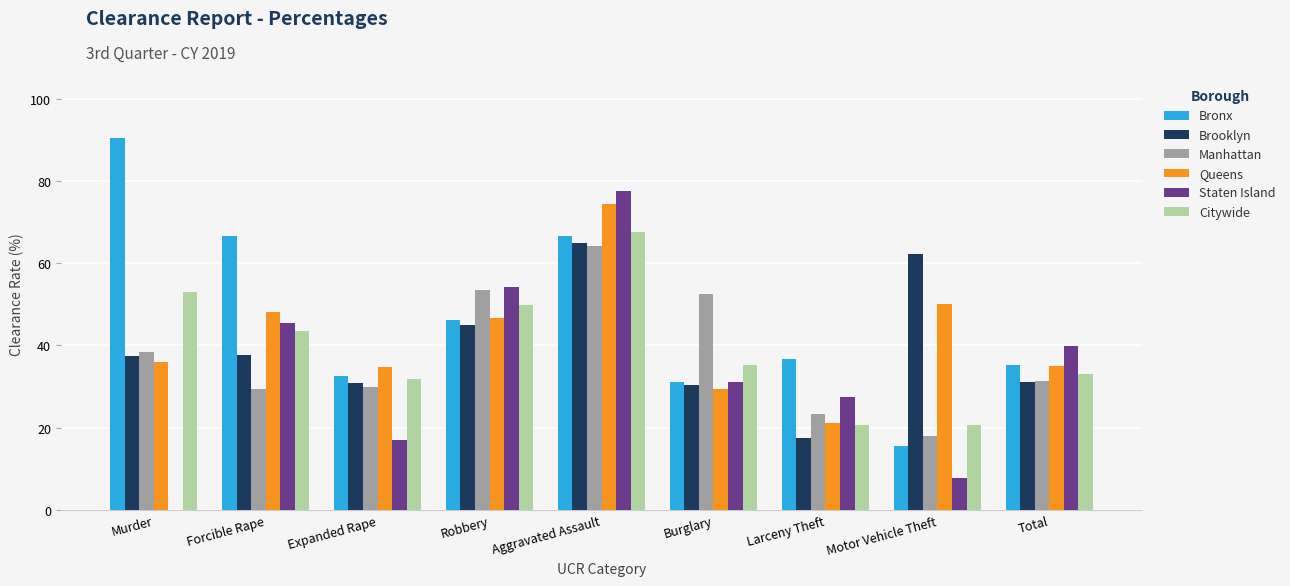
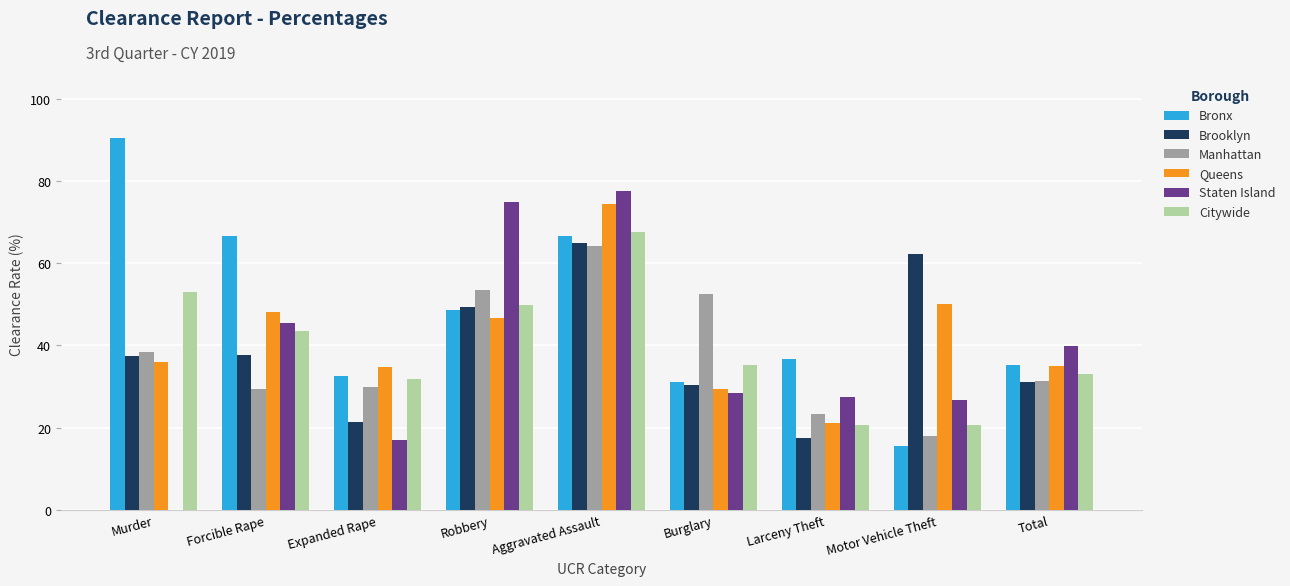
Brooklyn, Expanded Rape: 31 -> 21
Bronx, Robbery: 46 -> 49
Brooklyn, Robbery: 45 -> 49
Staten Island, Robbery: 54 -> 75
Staten Island, Burglary: 31 -> 28
Staten Island, Motor Vehicle Theft: 8 -> 27
